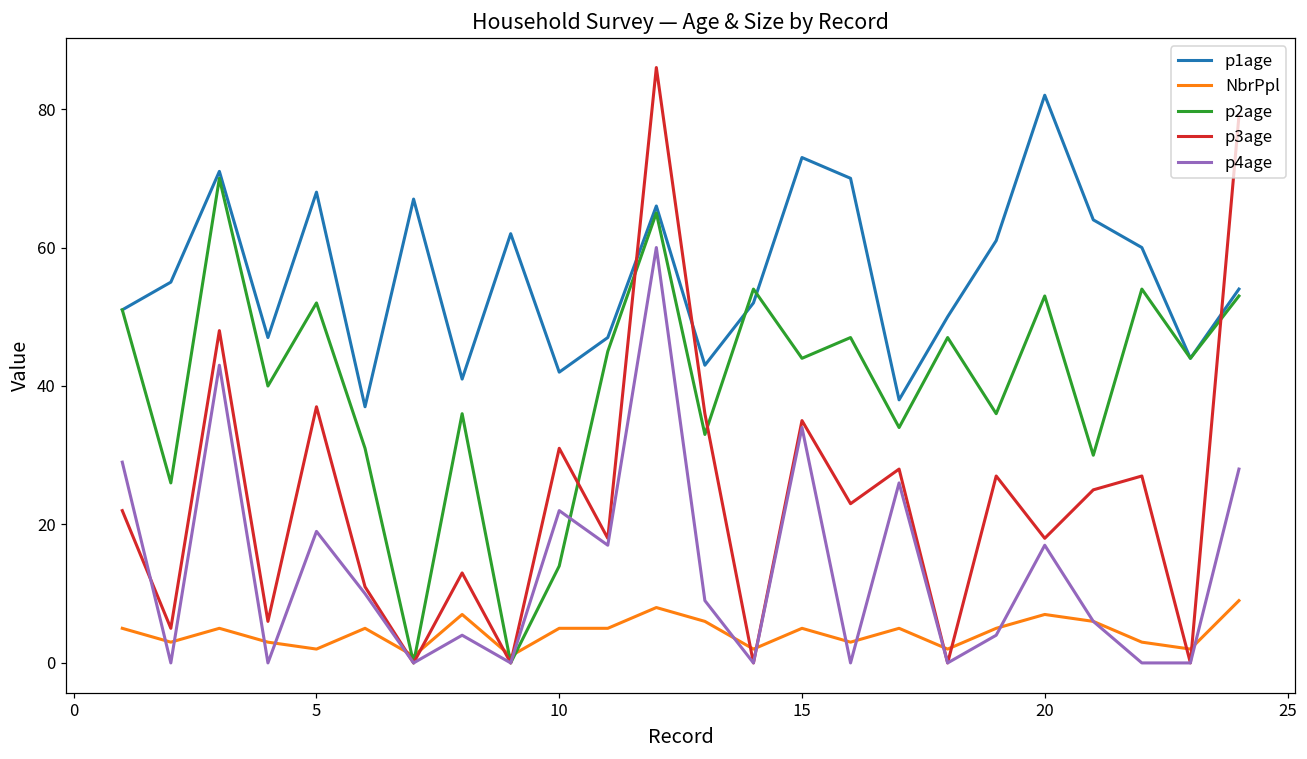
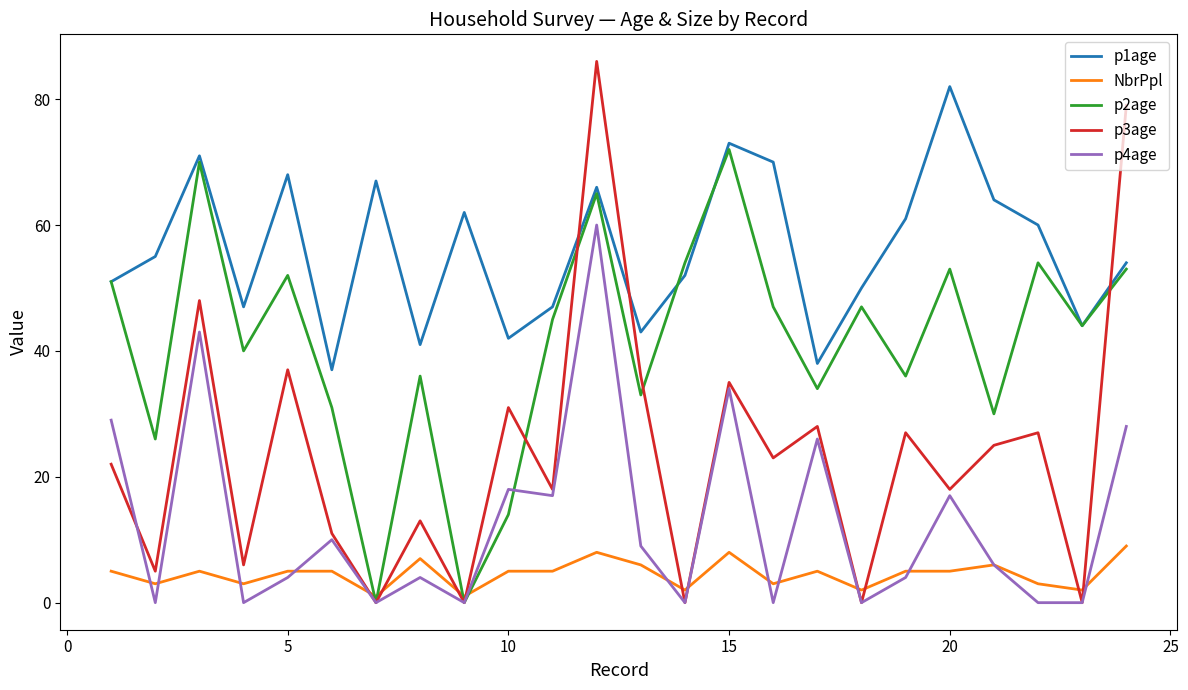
NbrPpl, 5: 2 -> 5
p4age, 5: 19 -> 4
p4age, 10: 22 -> 18
NbrPpl, 15: 5 -> 8
p2age, 15: 44 -> 72
NbrPpl, 20: 7 -> 5
